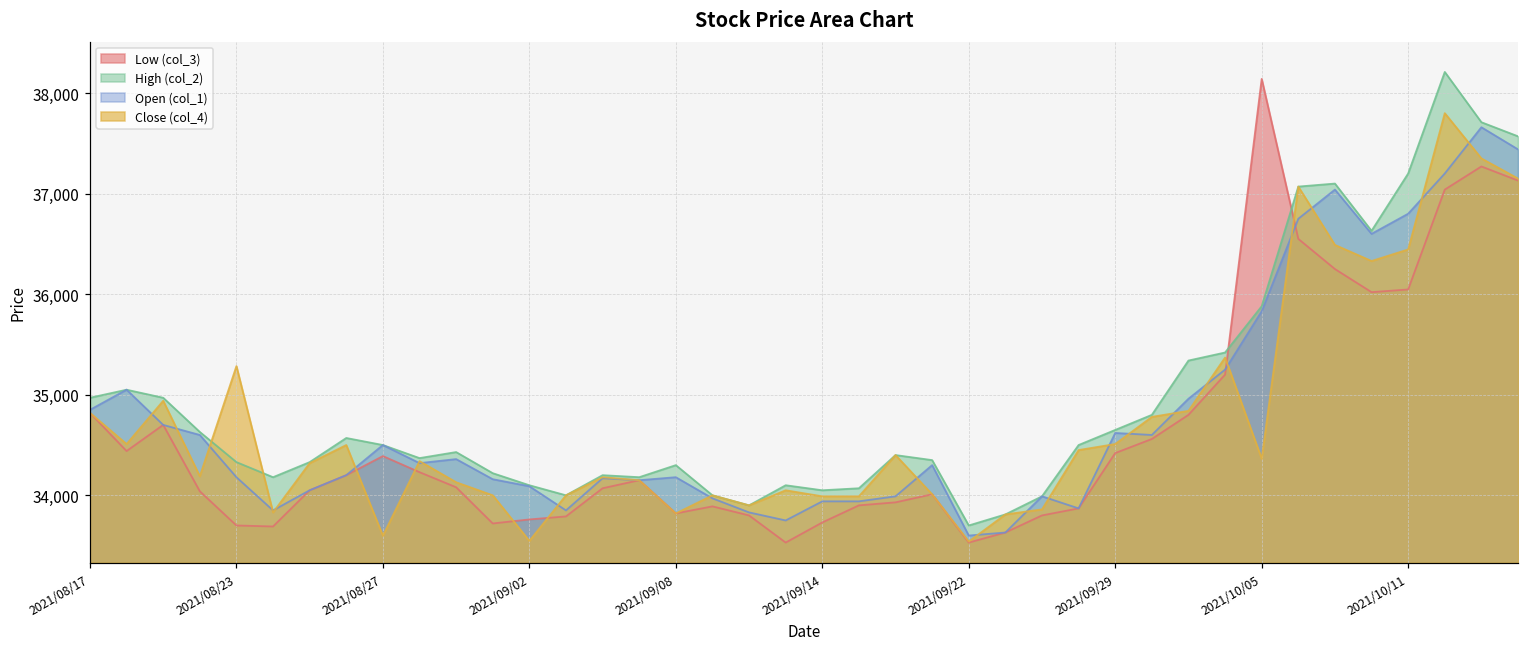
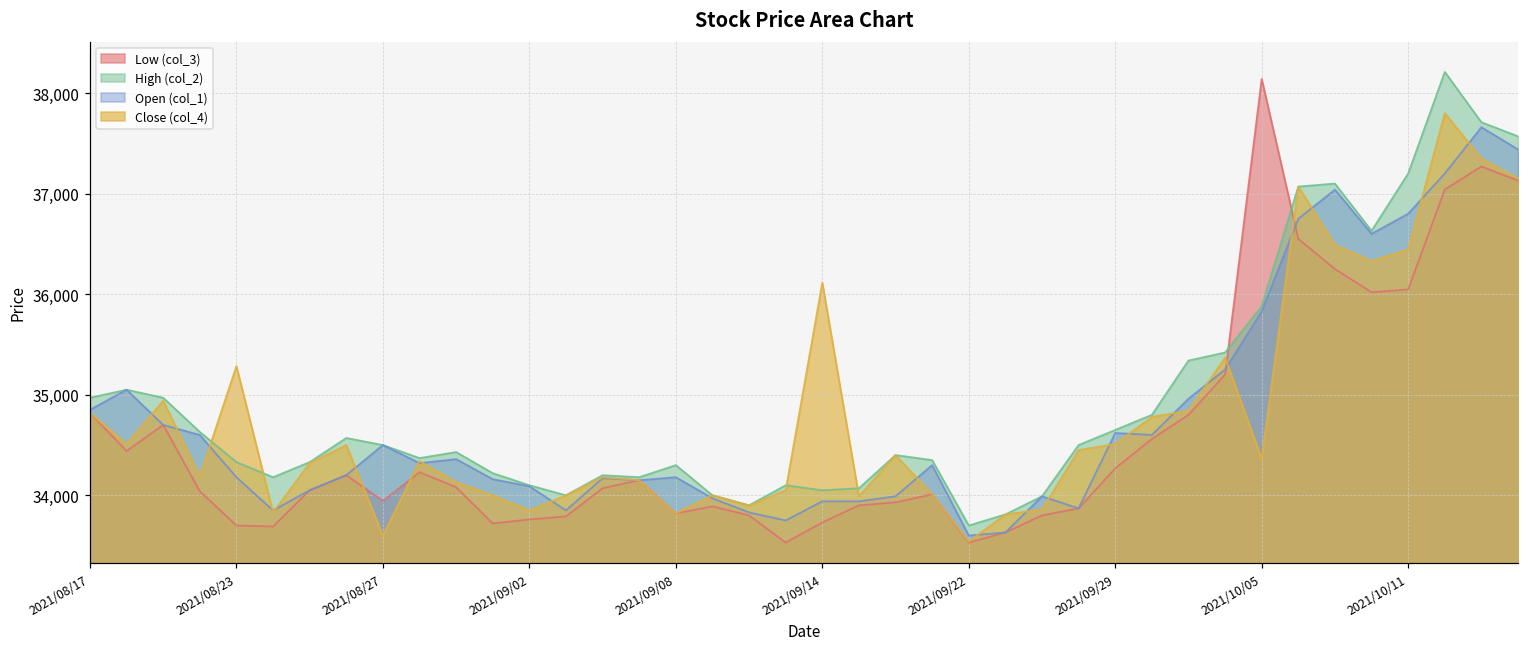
Low (col_3), 2021/08/27: 34,400 -> 33,900
Close (col_4), 2021/09/02: 33,500 -> 33,900
Close (col_4), 2021/09/14: 34,000 -> 36,100
Low (col_3), 2021/09/29: 34,400 -> 34,300
